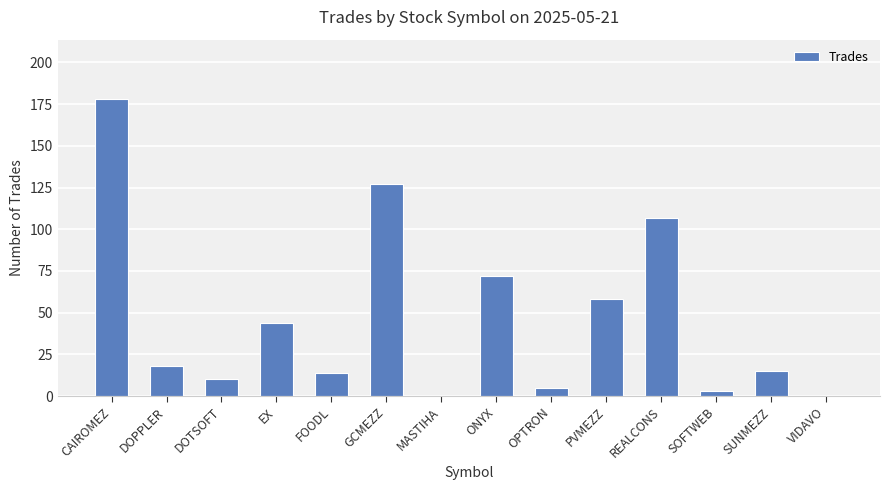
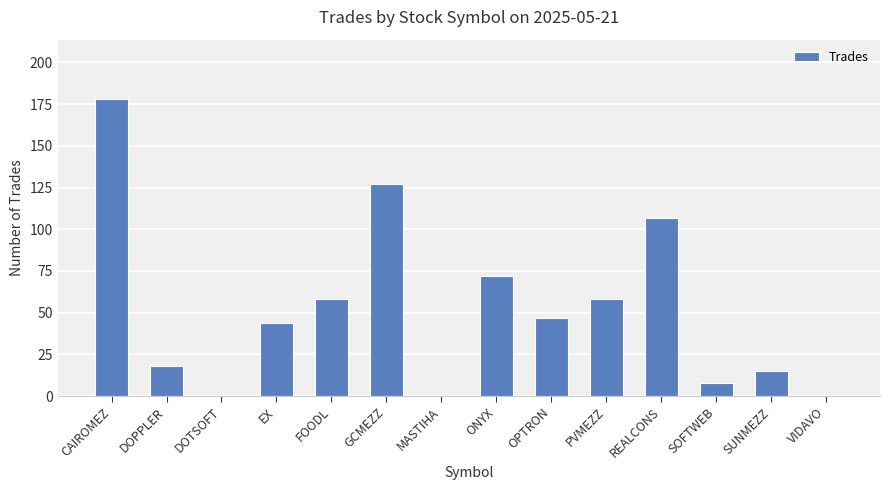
DOTSOFT: 10 -> 0
FOODL: 14 -> 58
OPTRON: 5 -> 47
SOFTWEB: 3 -> 8
